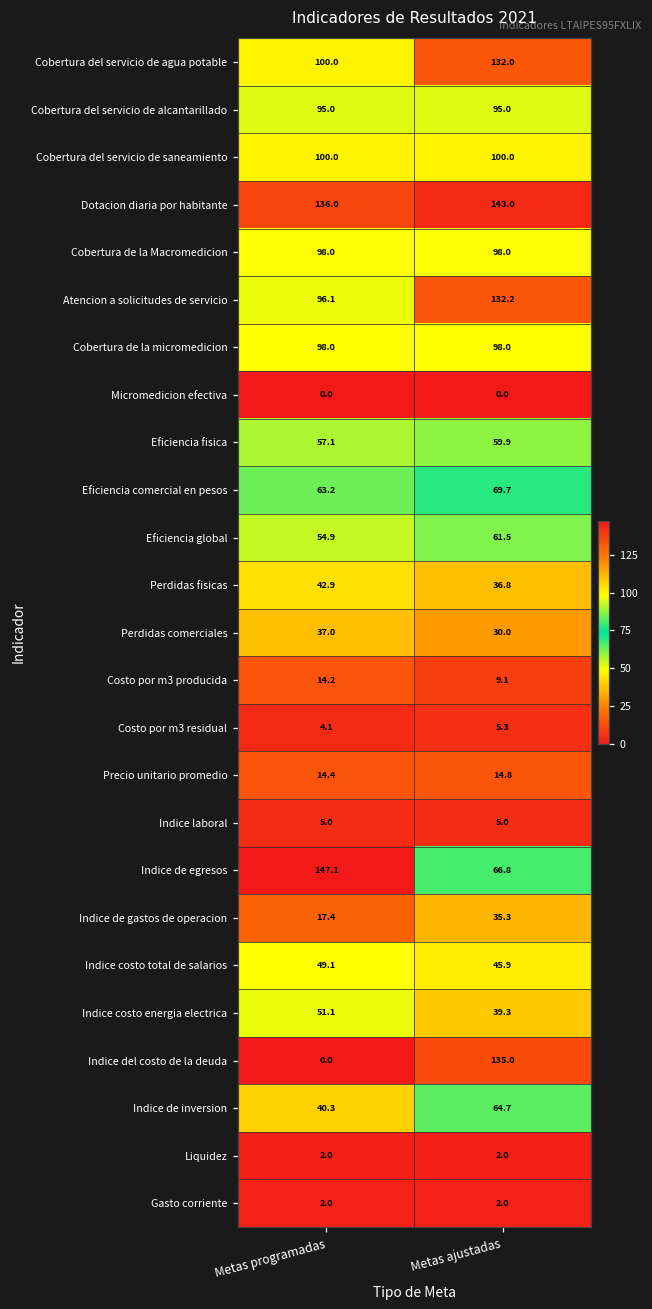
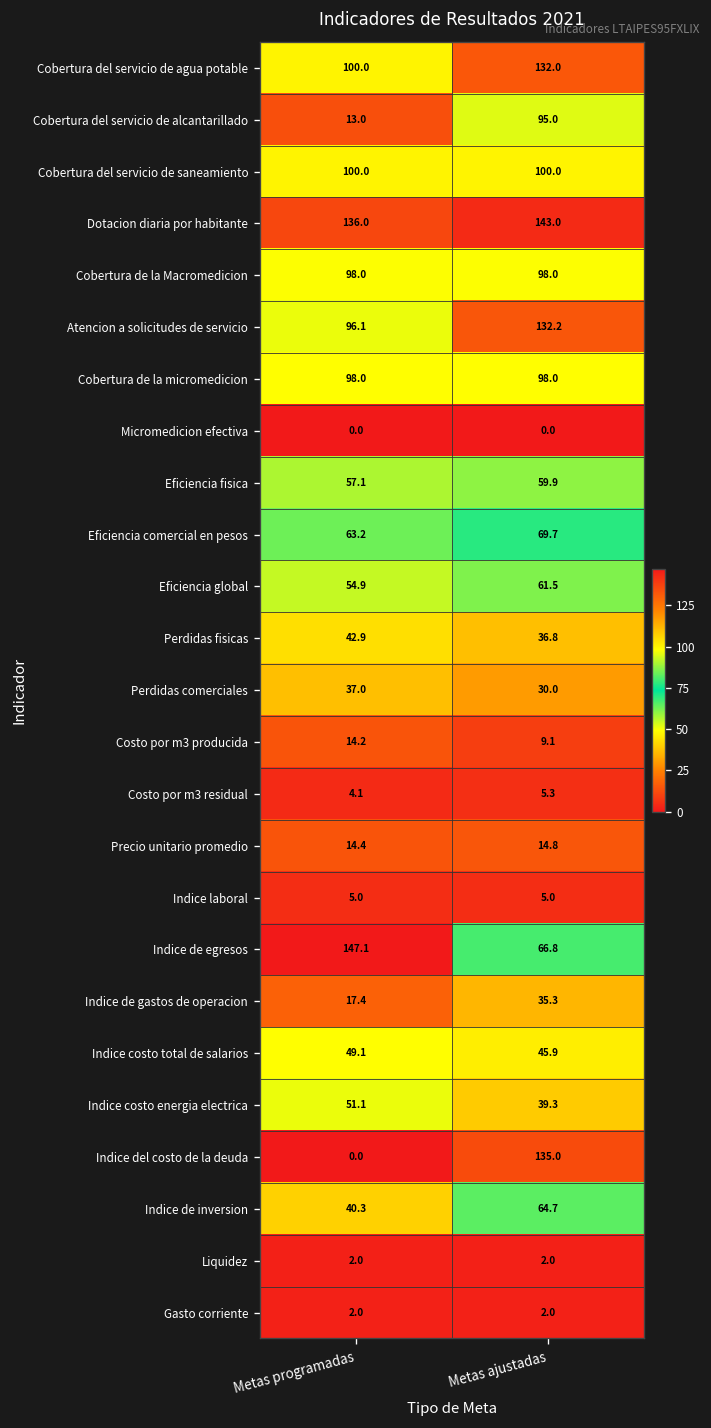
Cobertura del servicio de alcantarillado, Metas programadas: 95.0 -> 13.0
